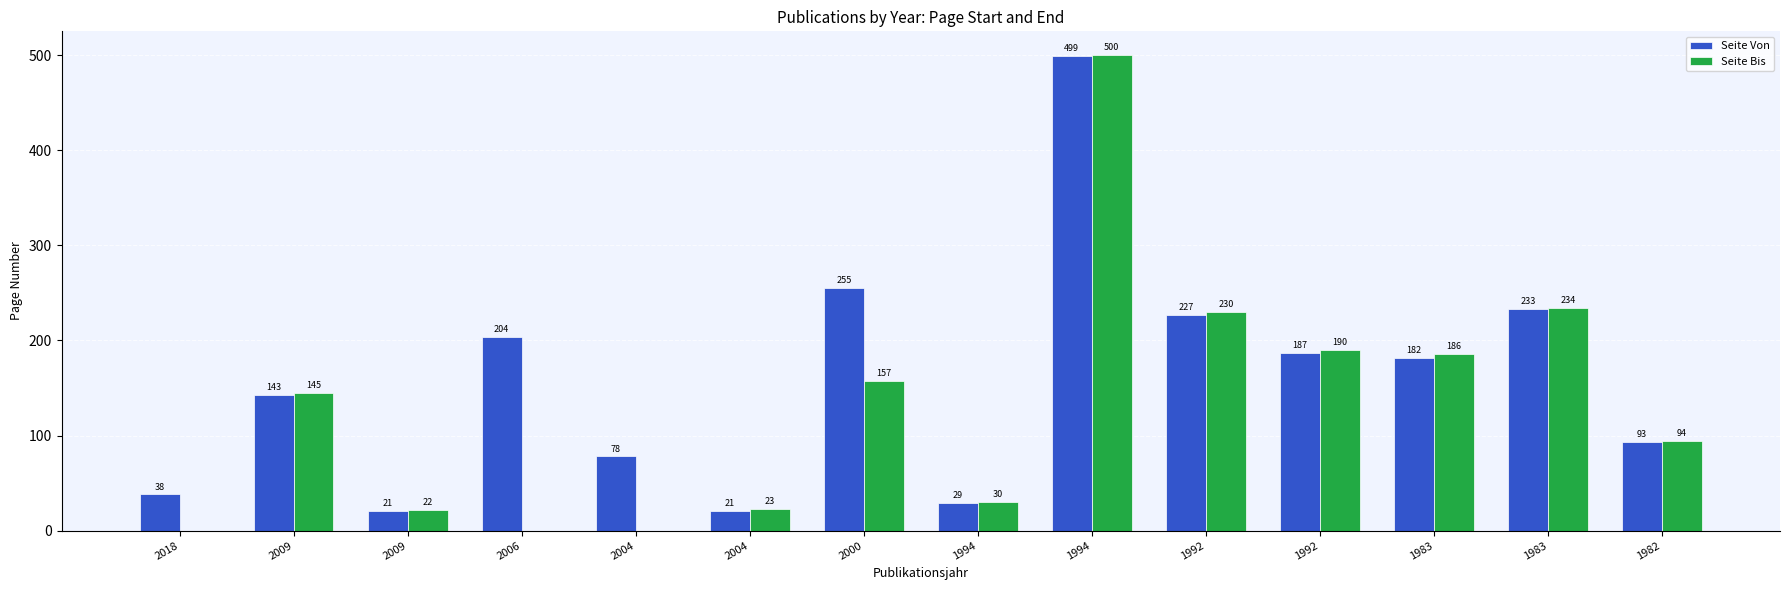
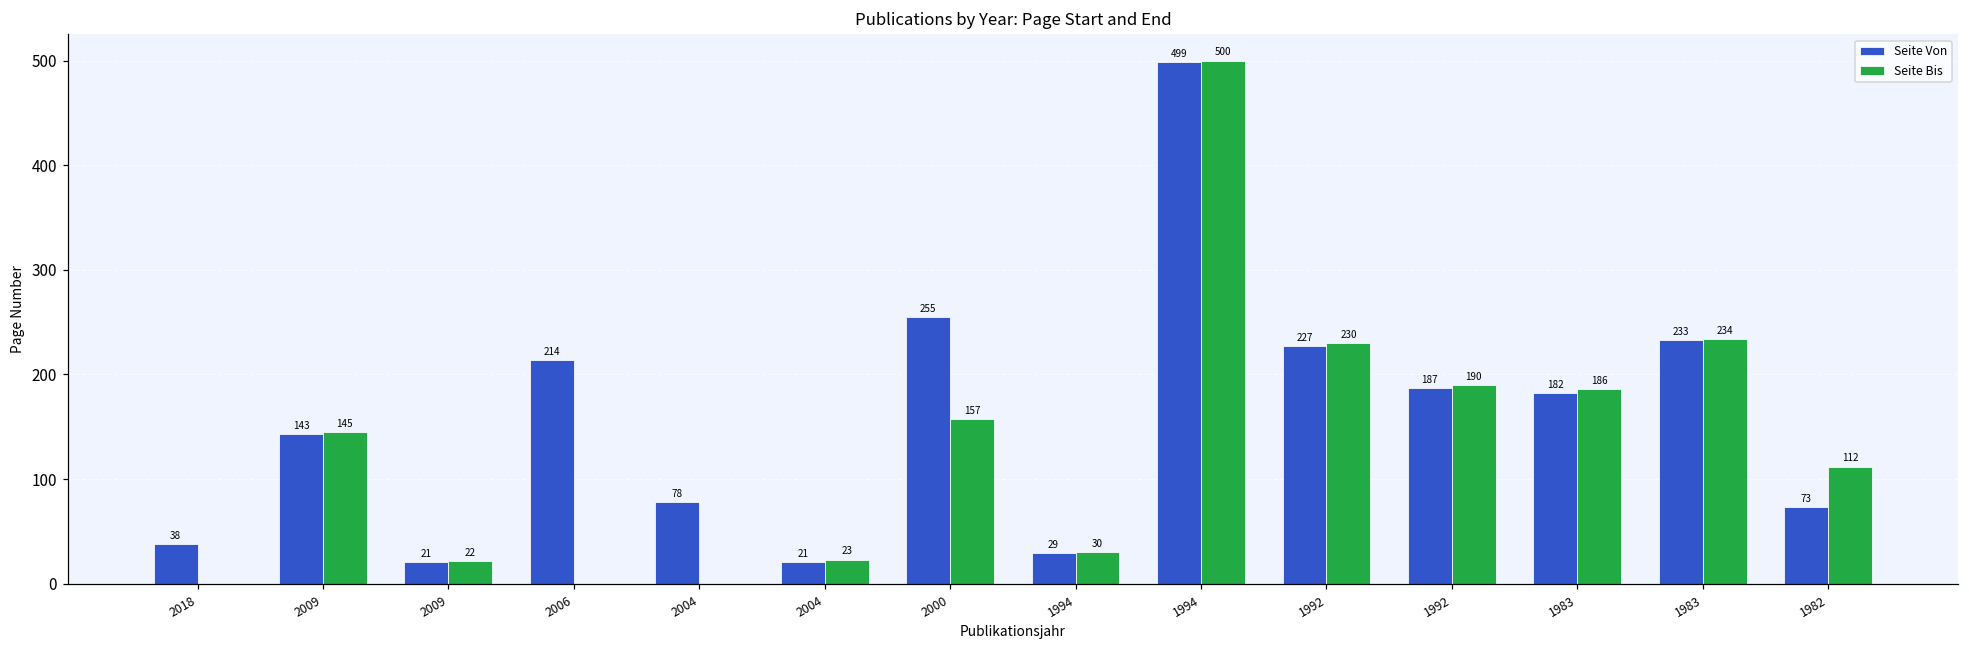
Seite Von, 2006: 204 -> 214
Seite Von, 1982: 93 -> 73
Seite Bis, 1982: 94 -> 112
